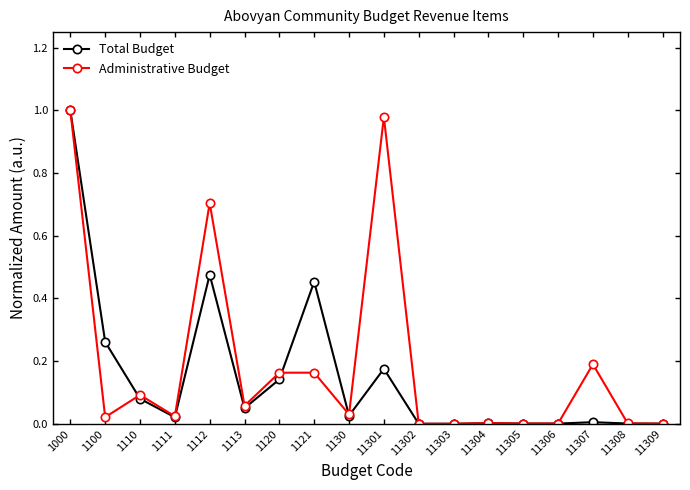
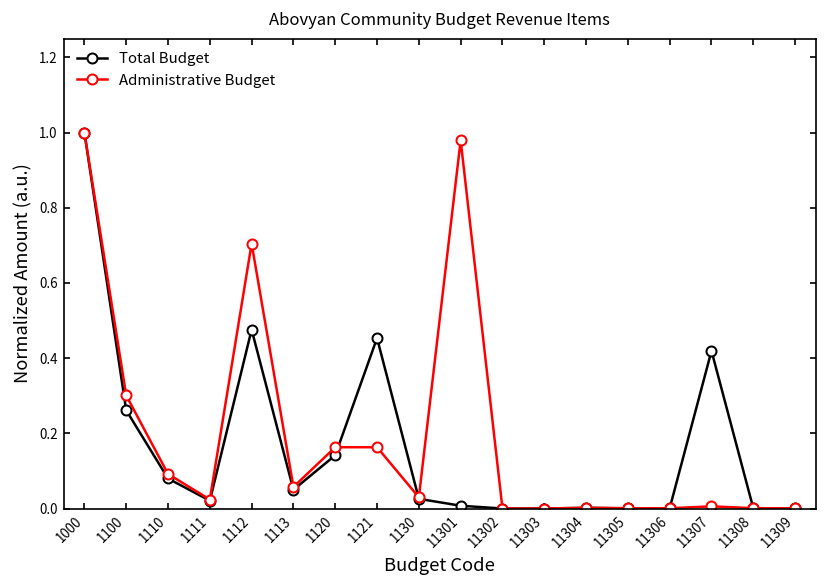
Administrative Budget, 1100: 0.02 -> 0.30
Total Budget, 11301: 0.18 -> 0.01
Total Budget, 11307: 0.00 -> 0.42
Administrative Budget, 11307: 0.19 -> 0.01
